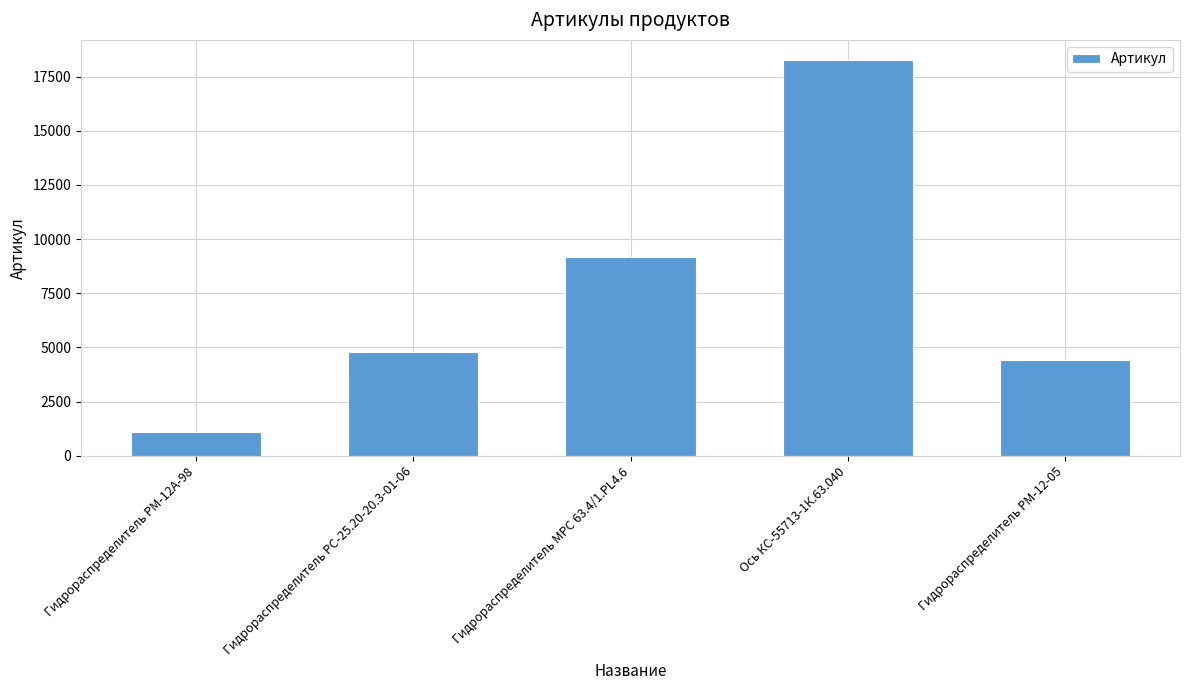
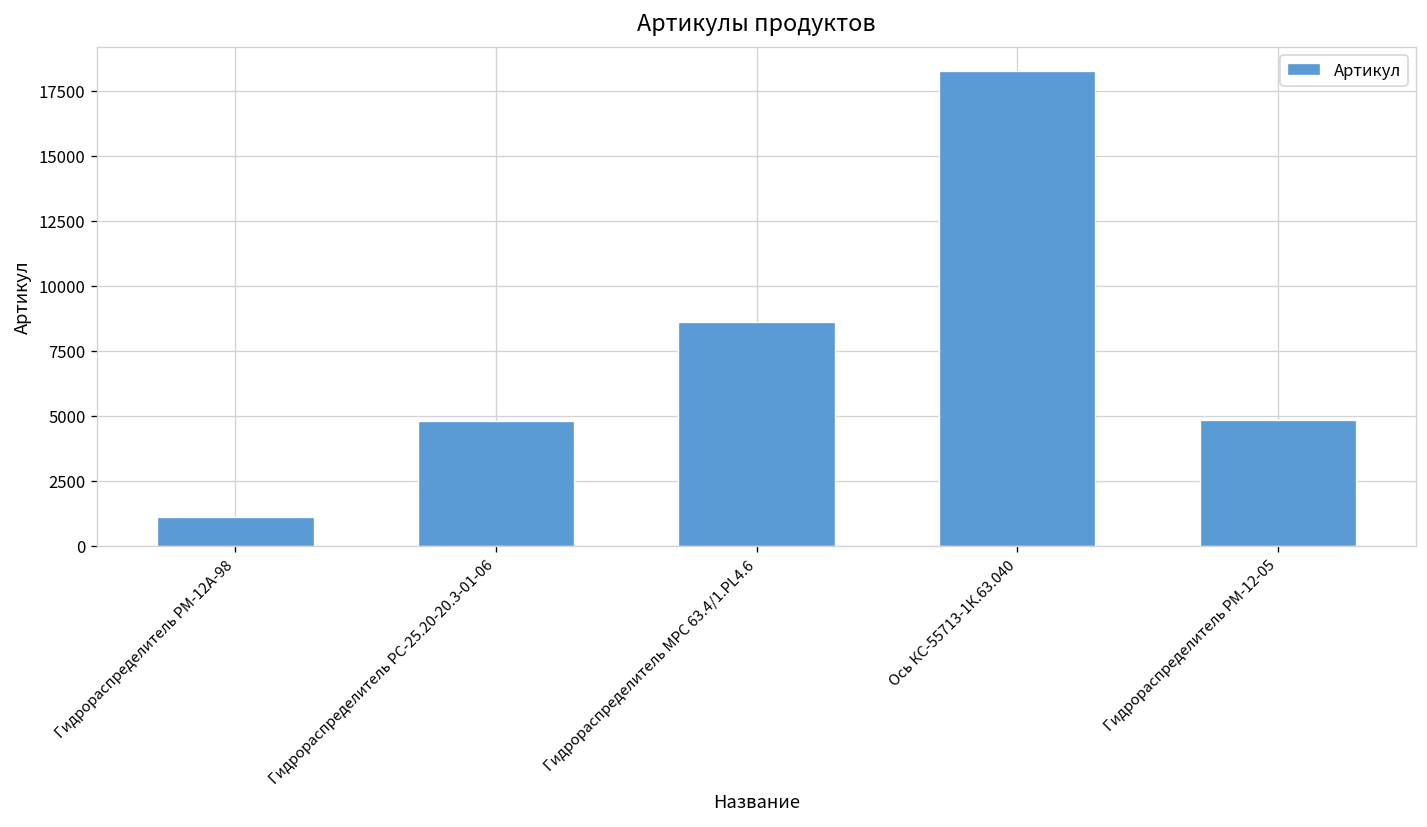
Гидрораспределитель МРС 63.4/1.PL4.6: 9200 -> 8600
Гидрораспределитель РМ-12-05: 4400 -> 4800
